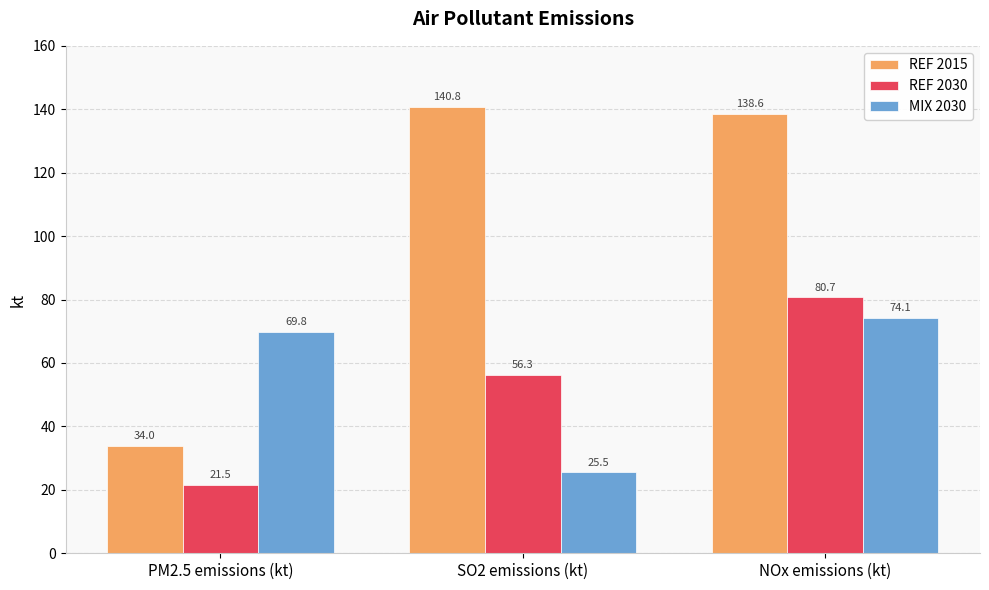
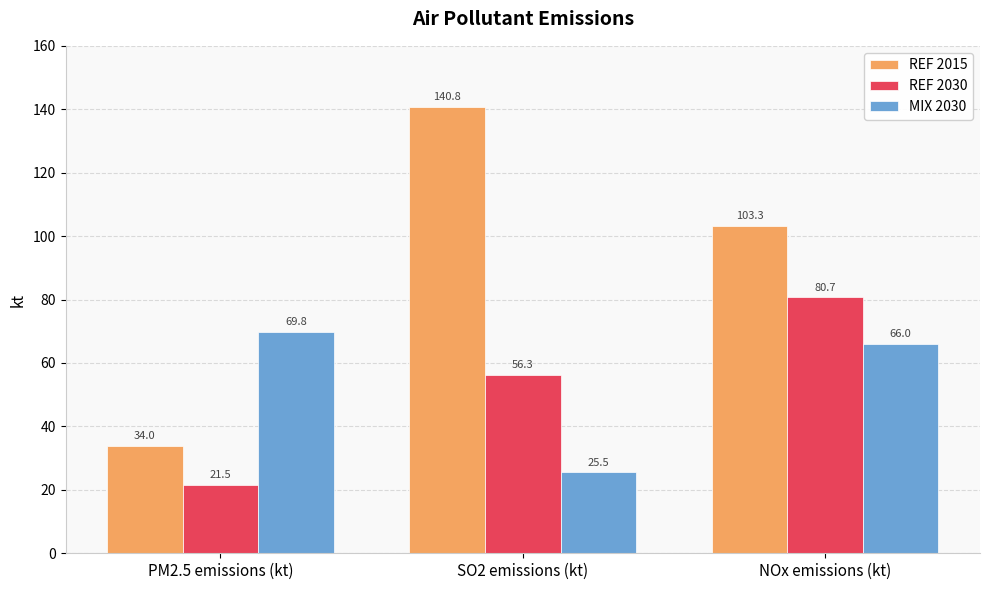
REF 2015, NOx emissions (kt): 138.6 -> 103.3
MIX 2030, NOx emissions (kt): 74.1 -> 66.0
